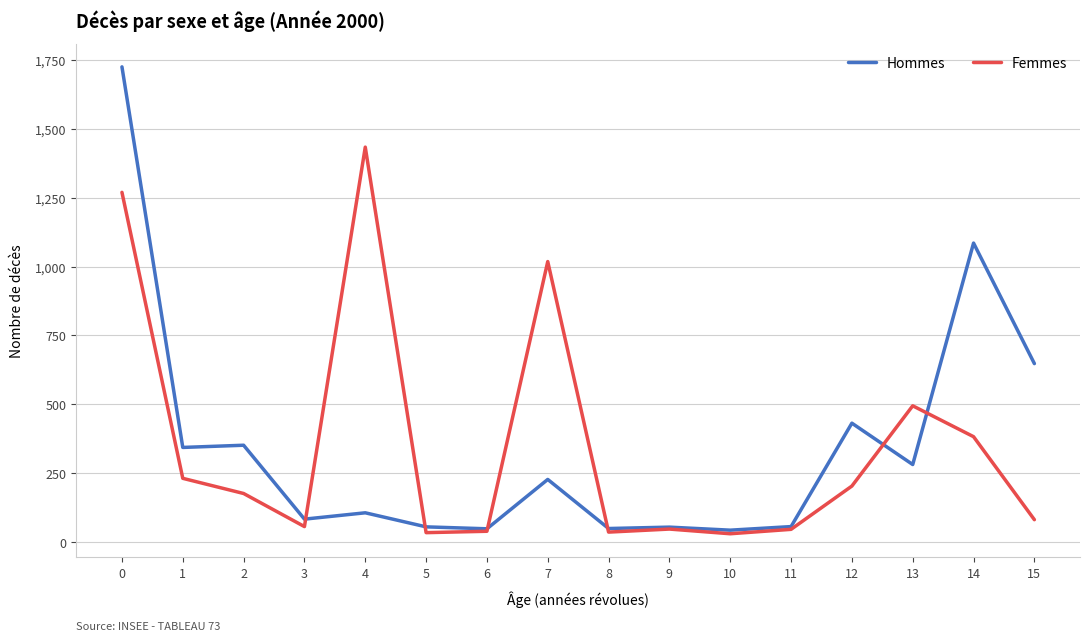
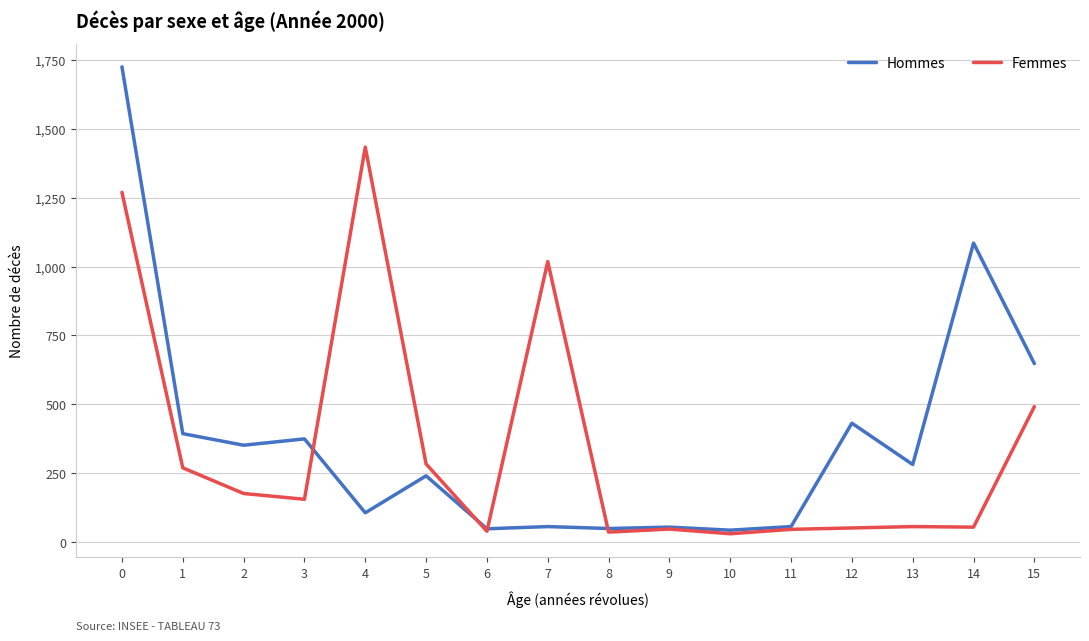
Hommes, 1: 340 -> 390
Femmes, 1: 230 -> 270
Hommes, 3: 80 -> 380
Femmes, 3: 60 -> 160
Hommes, 5: 60 -> 240
Femmes, 5: 40 -> 280
Hommes, 7: 230 -> 60
Femmes, 12: 200 -> 50
Femmes, 13: 500 -> 60
Femmes, 14: 380 -> 60
Femmes, 15: 80 -> 490
